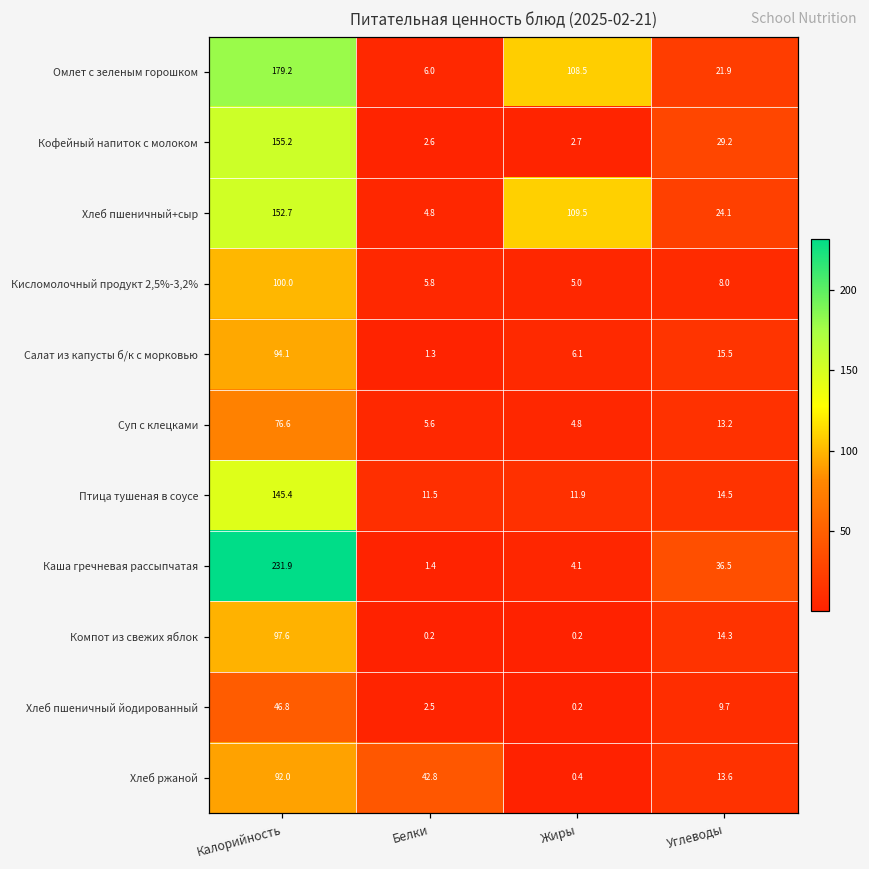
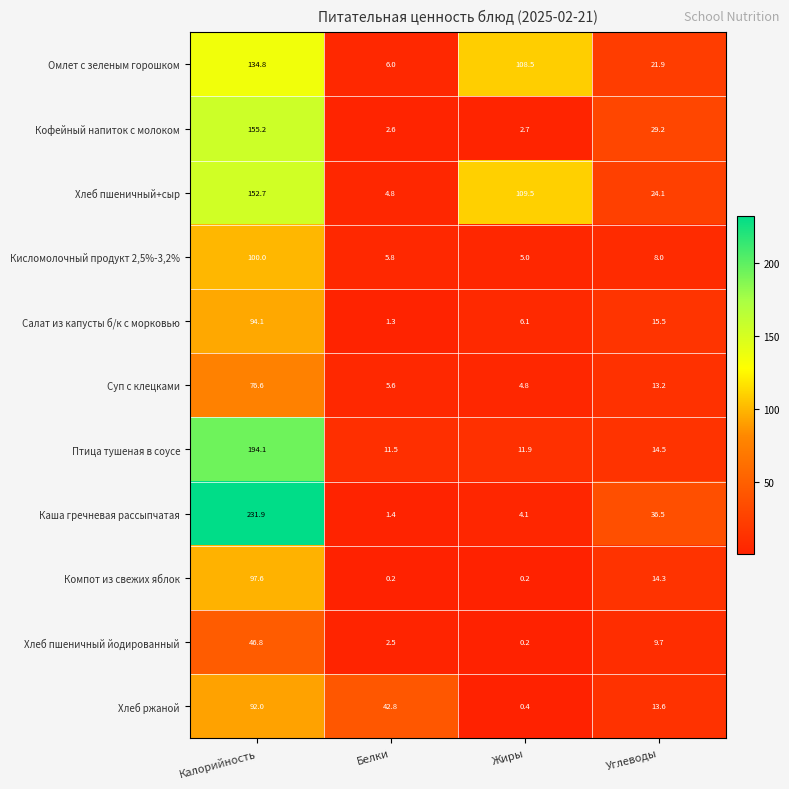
Омлет с зеленым горошком, Калорийность: 179.2 -> 134.8
Птица тушеная в соусе, Калорийность: 145.4 -> 194.1
